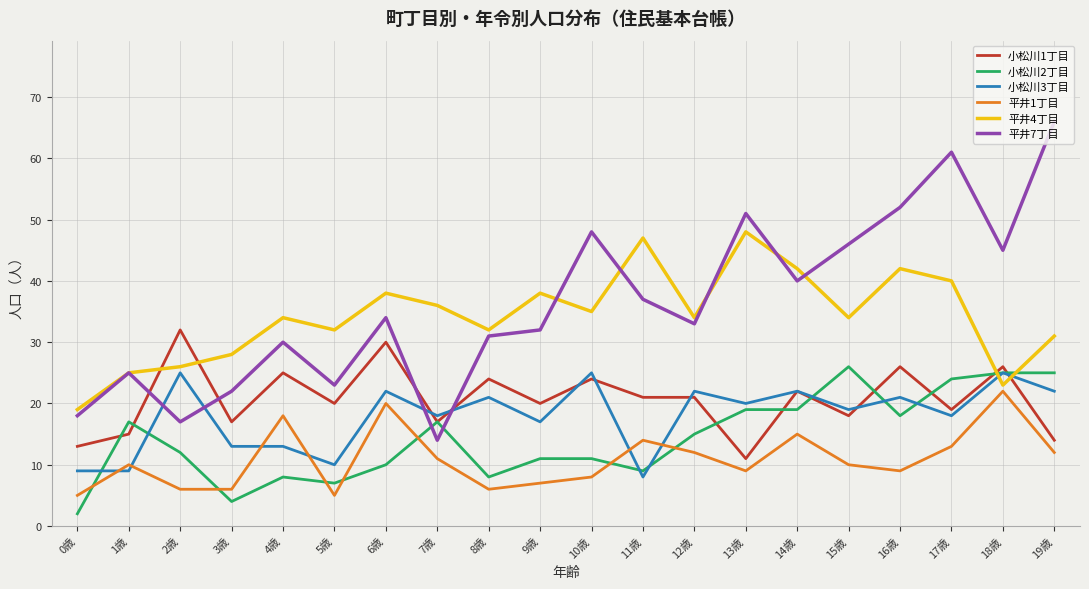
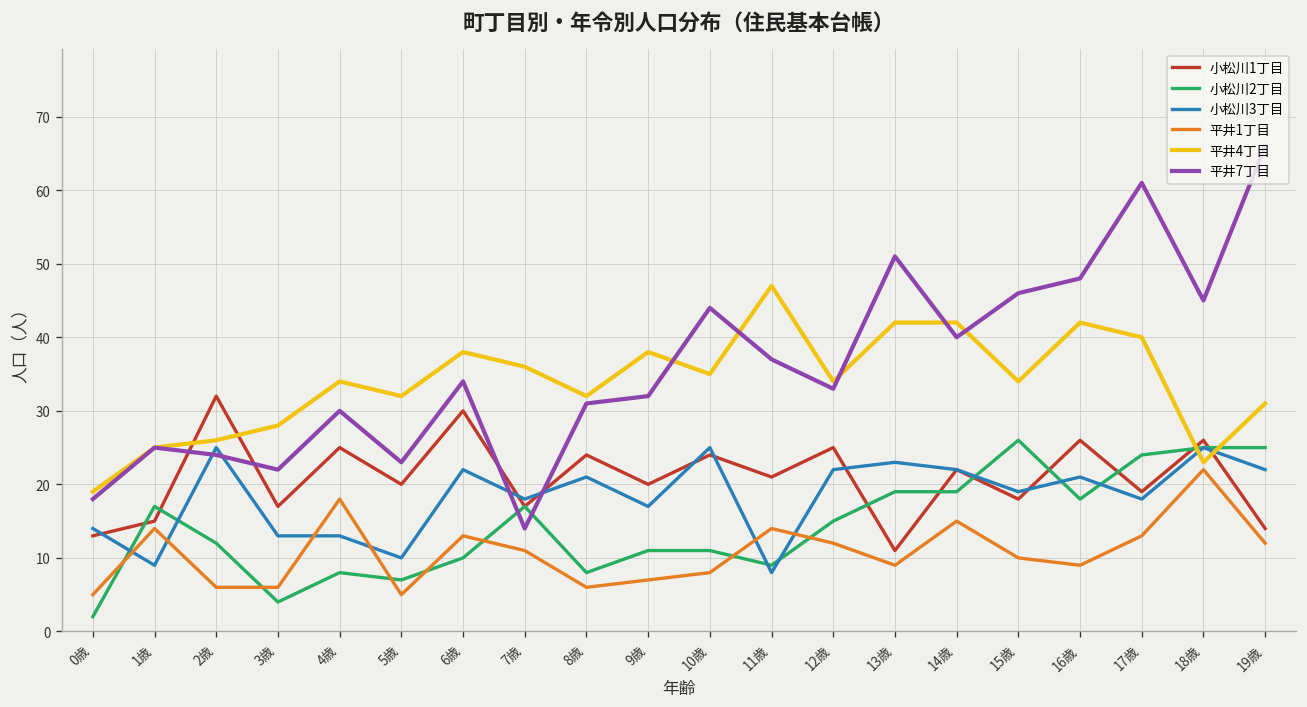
小松川3丁目, 0歳: 9 -> 14
平井1丁目, 1歳: 10 -> 14
平井7丁目, 2歳: 17 -> 24
平井1丁目, 6歳: 20 -> 13
平井7丁目, 10歳: 48 -> 44
小松川1丁目, 12歳: 21 -> 25
小松川3丁目, 13歳: 20 -> 23
平井4丁目, 13歳: 48 -> 42
平井7丁目, 16歳: 52 -> 48
